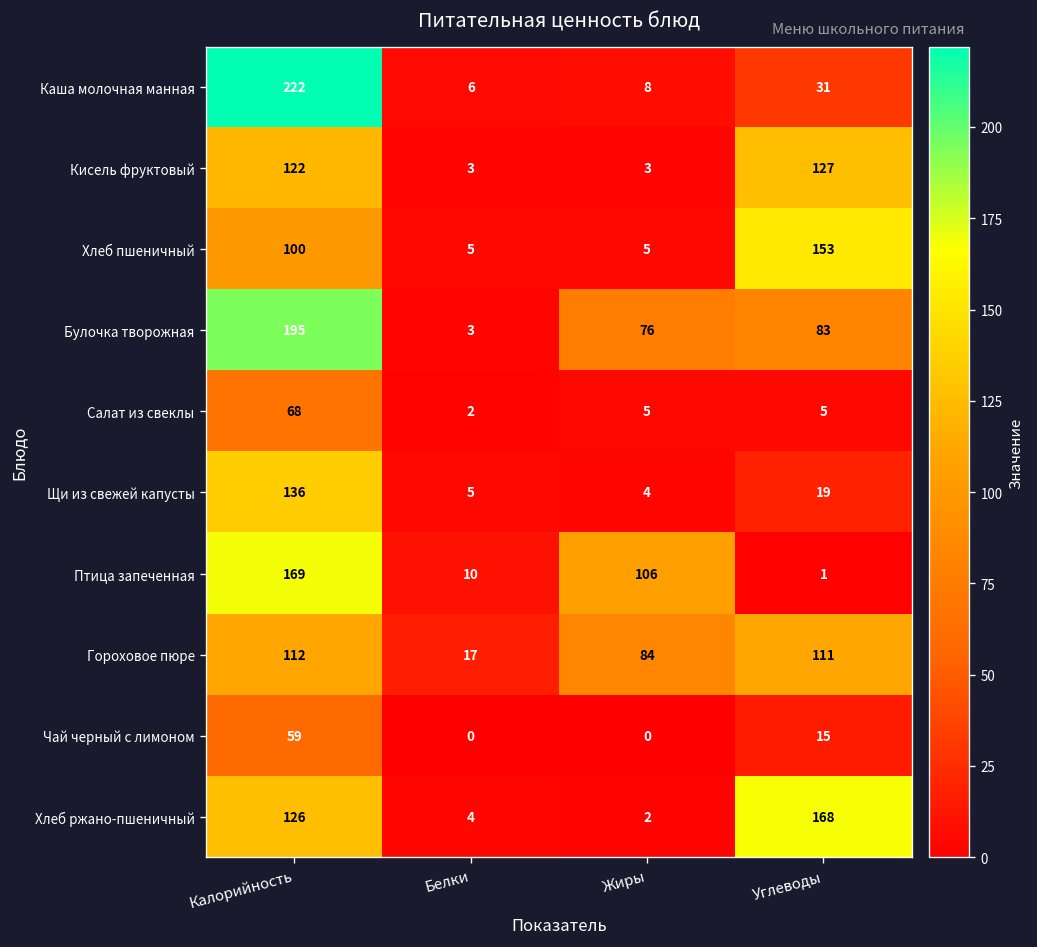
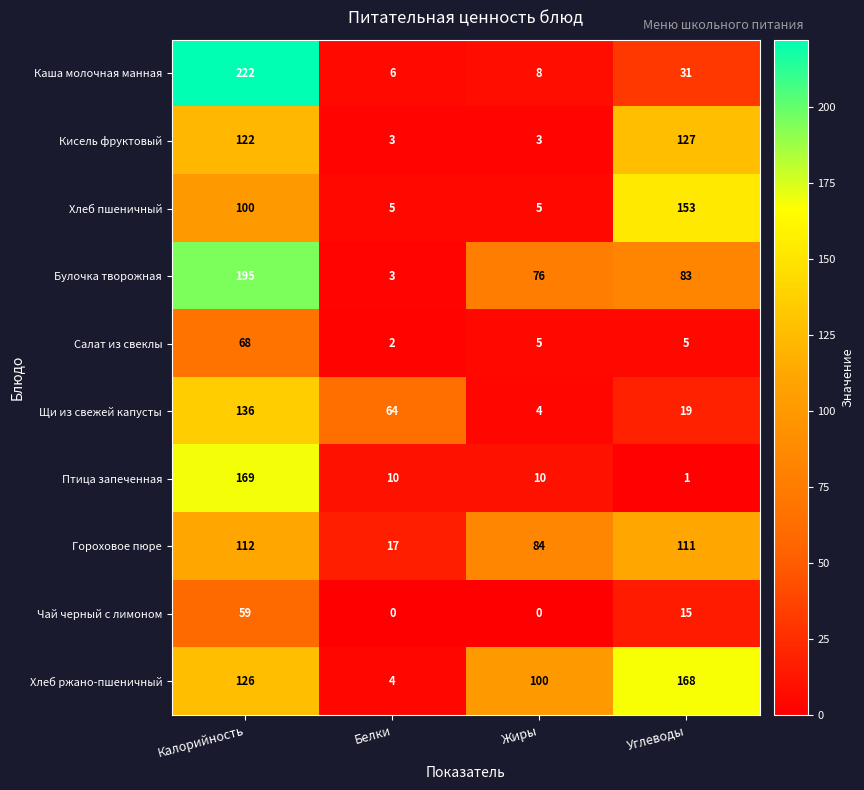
Щи из свежей капусты, Белки: 5 -> 64
Птица запеченная, Жиры: 106 -> 10
Хлеб ржано-пшеничный, Жиры: 2 -> 100
